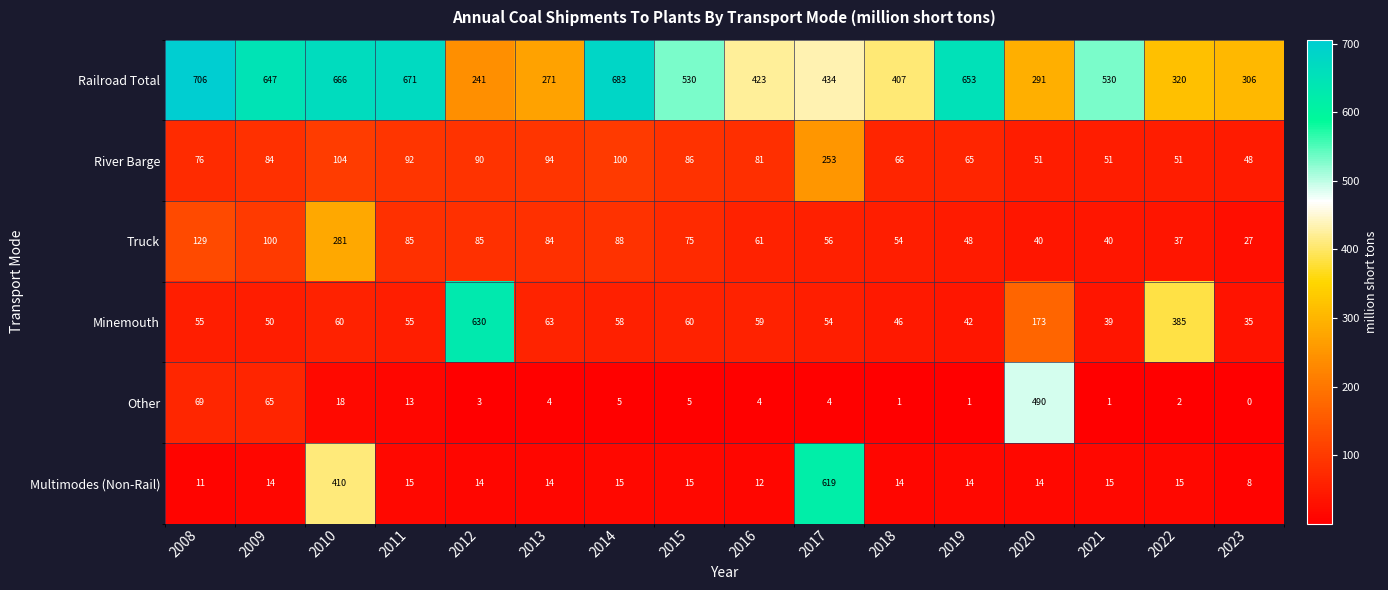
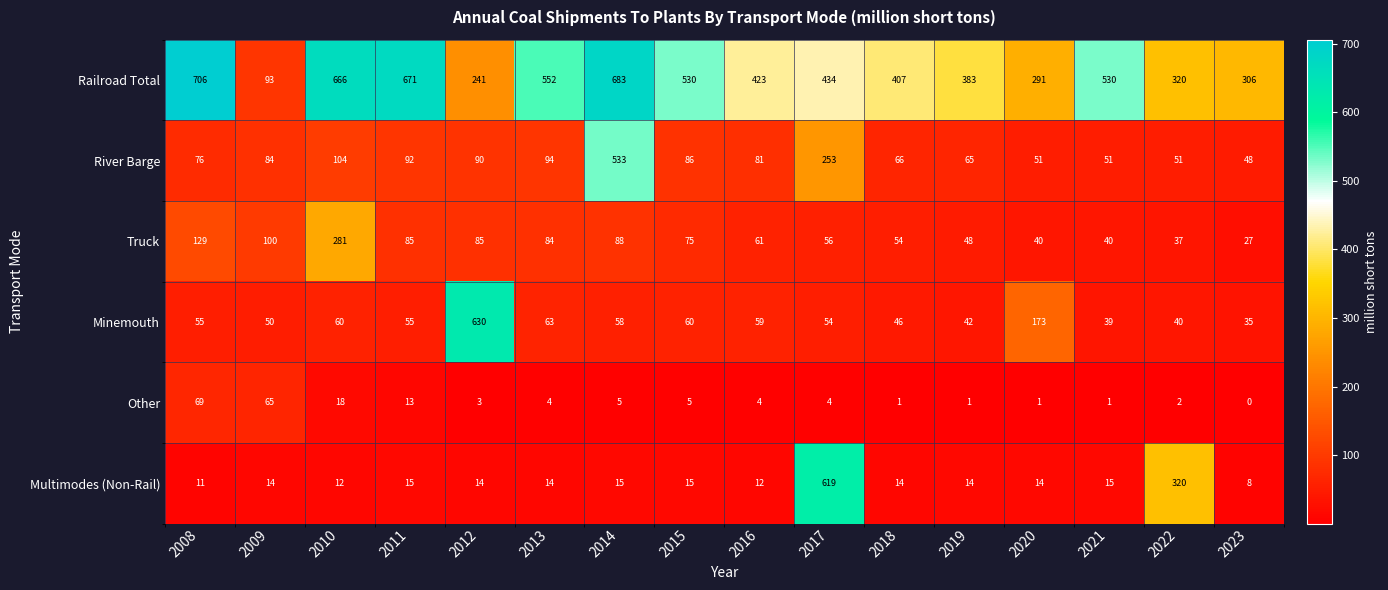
Railroad Total, 2009: 647 -> 93
Railroad Total, 2013: 271 -> 552
Railroad Total, 2019: 653 -> 383
River Barge, 2014: 100 -> 533
Minemouth, 2022: 385 -> 40
Other, 2020: 490 -> 1
Multimodes (Non-Rail), 2010: 410 -> 12
Multimodes (Non-Rail), 2022: 15 -> 320
